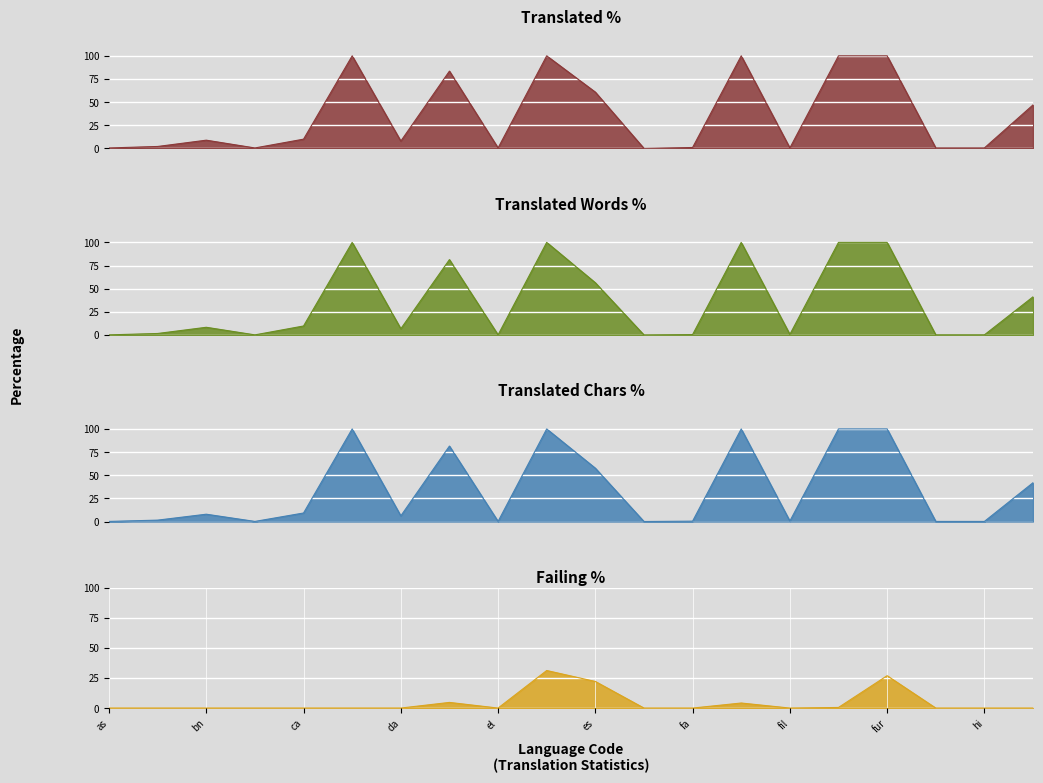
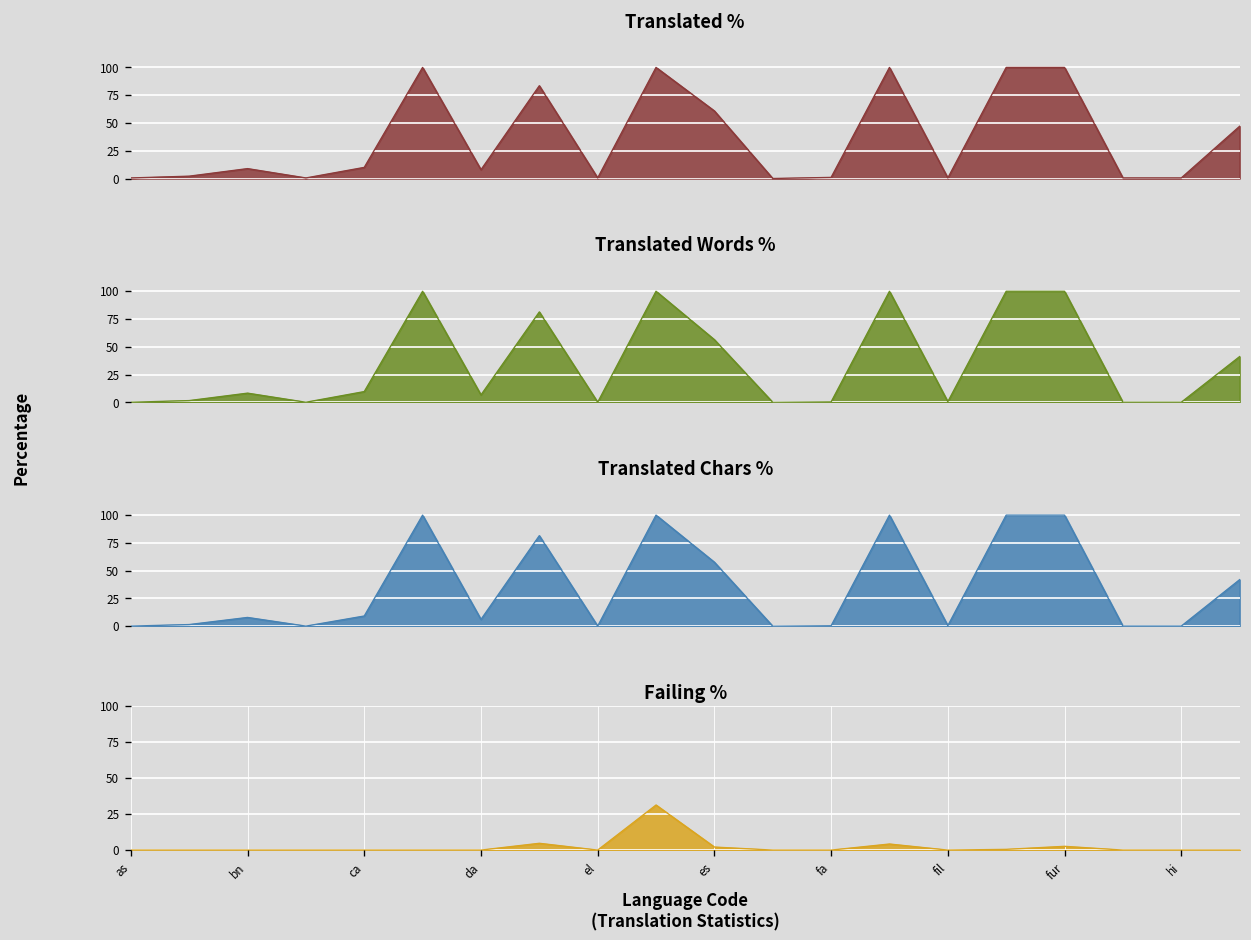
Failing %, es: 22 -> 2
Failing %, fur: 27 -> 3
